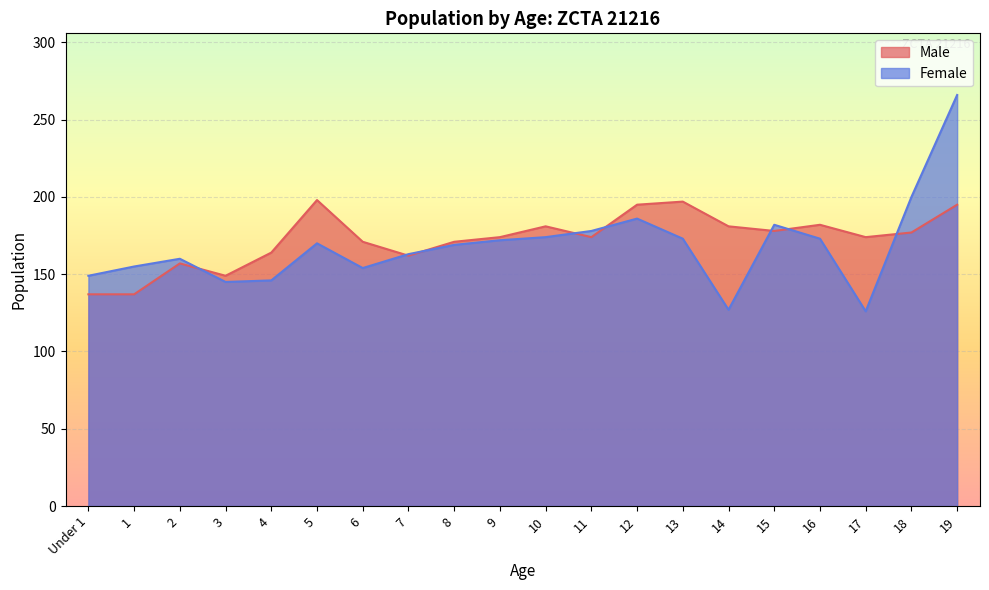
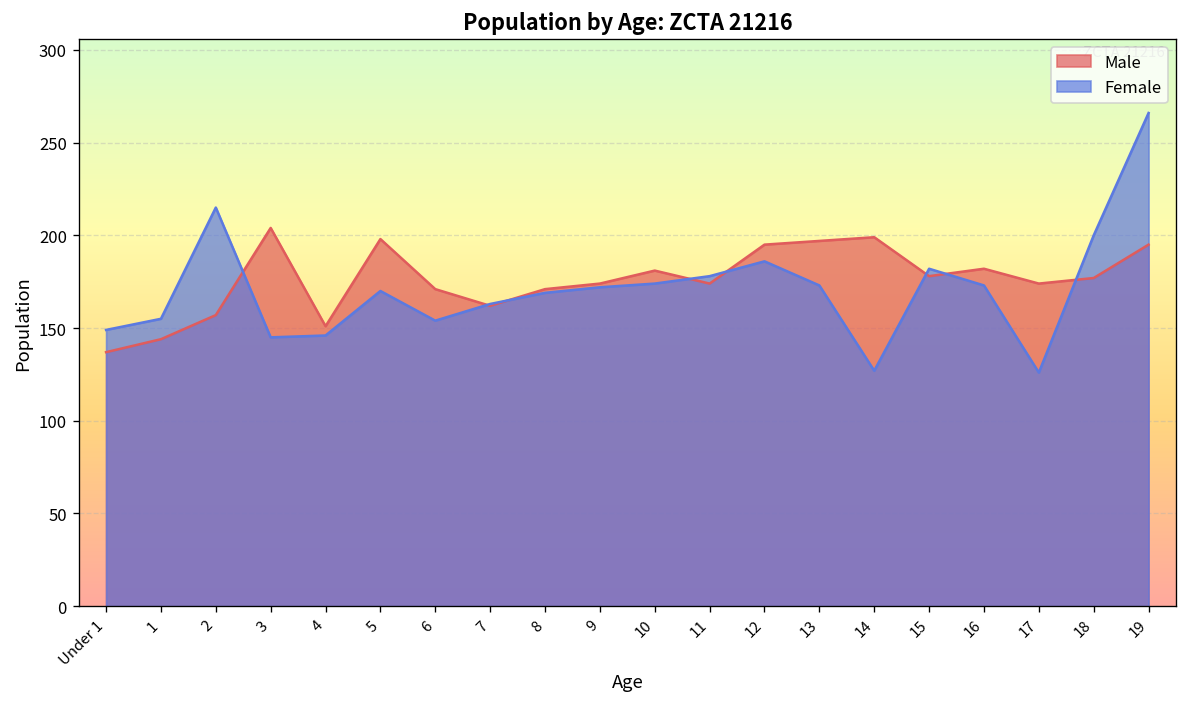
Male, 1: 137 -> 144
Female, 2: 160 -> 215
Male, 3: 149 -> 204
Male, 4: 164 -> 151
Male, 14: 181 -> 199
